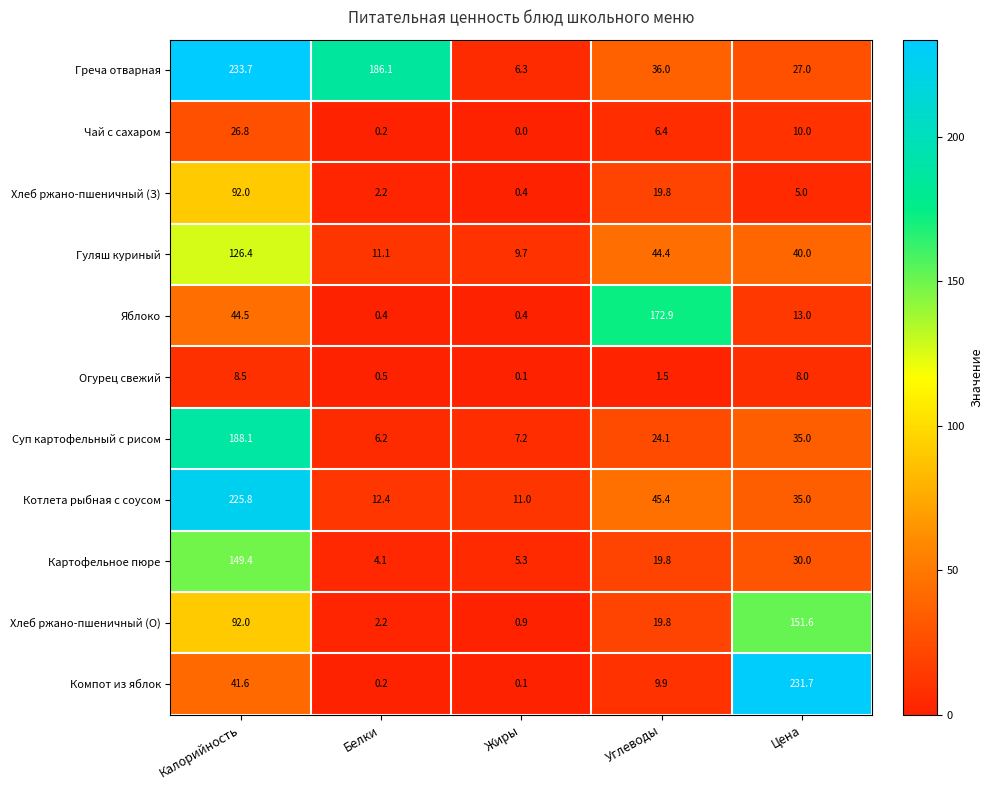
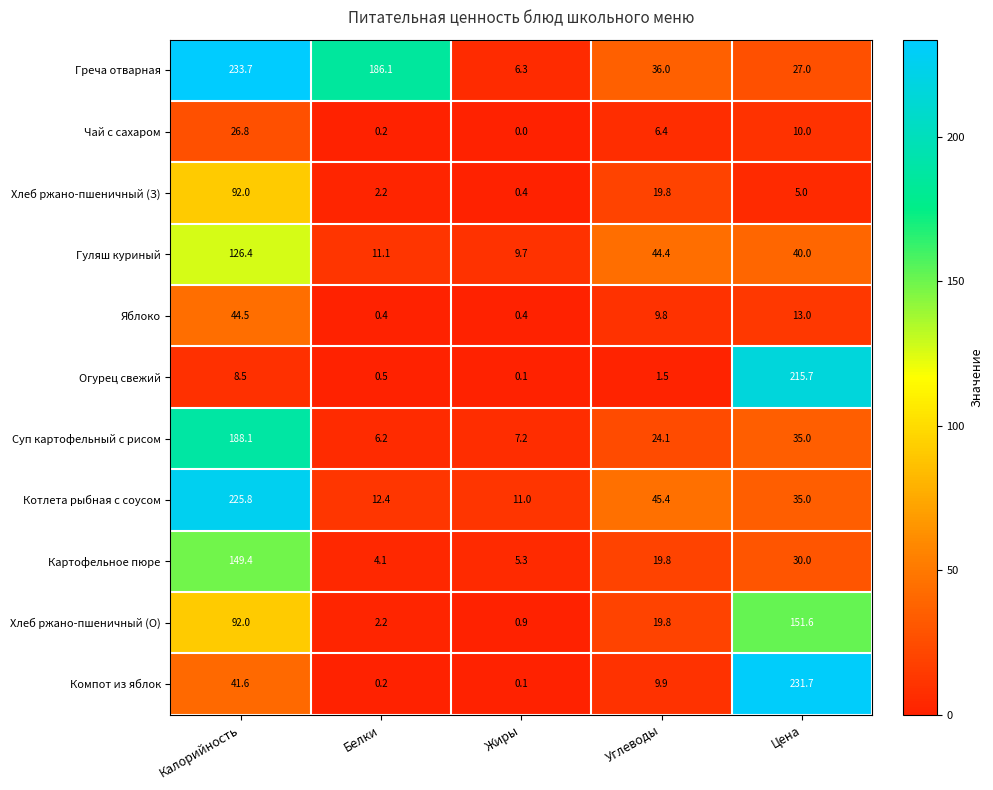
Яблоко, Углеводы: 172.9 -> 9.8
Огурец свежий, Цена: 8.0 -> 215.7
